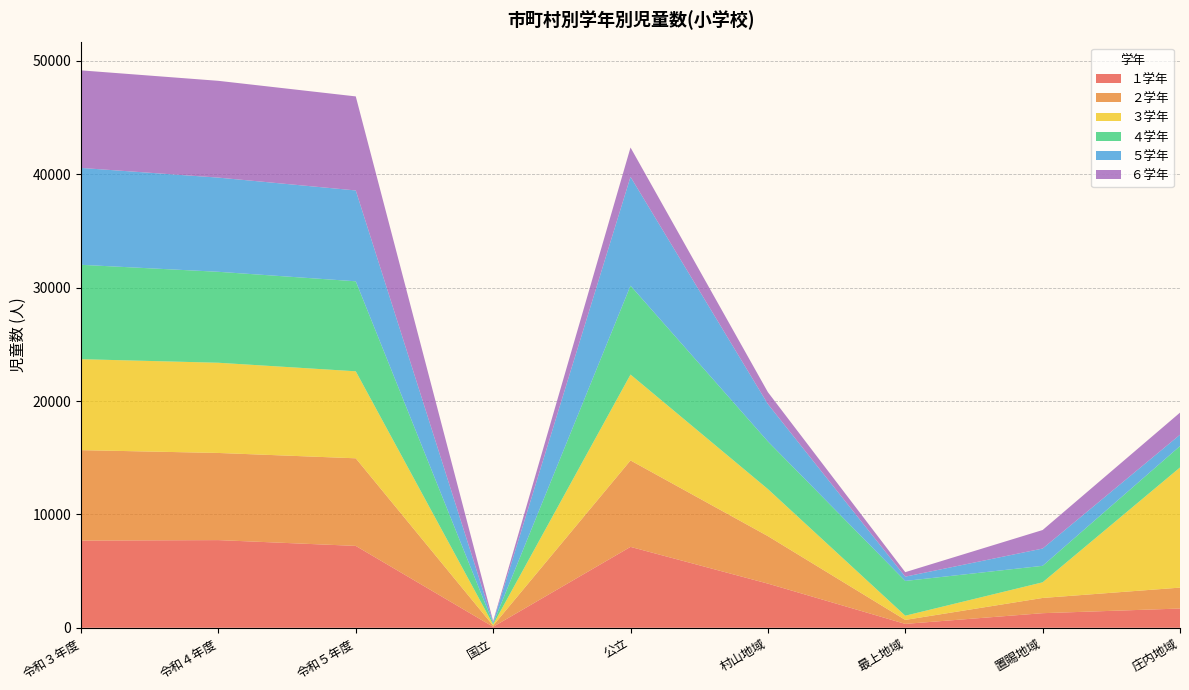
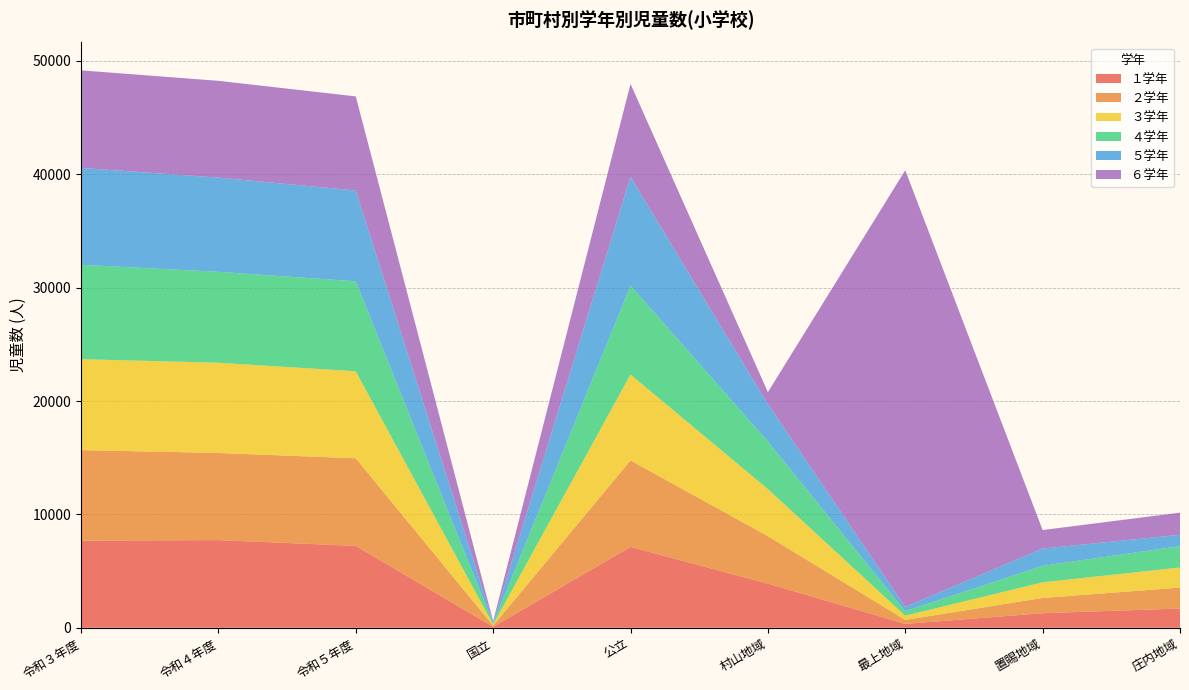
６学年, 公立: 2600 -> 8200
４学年, 最上地域: 3100 -> 400
６学年, 最上地域: 400 -> 38500
３学年, 庄内地域: 10600 -> 1800
